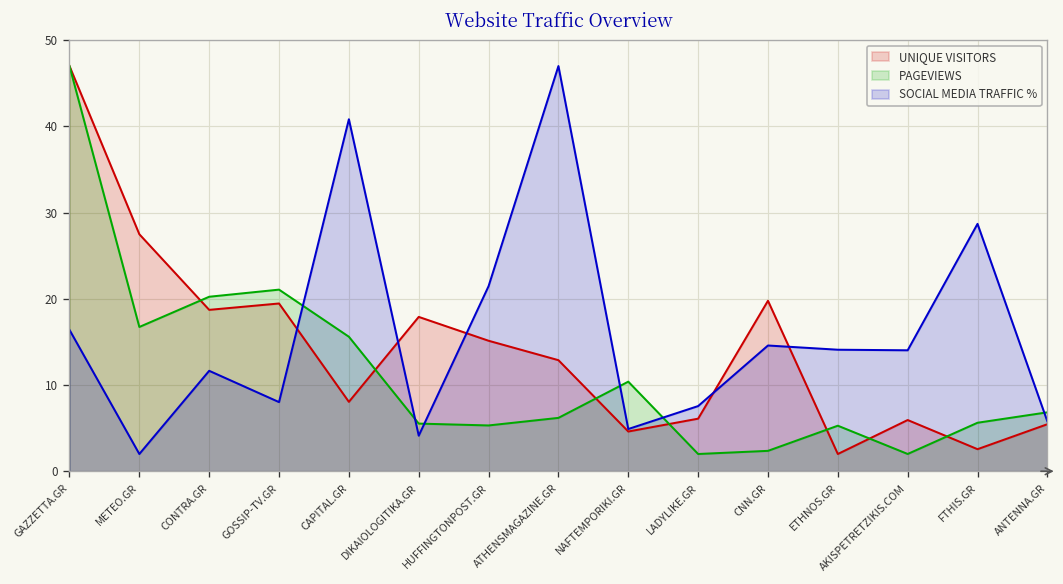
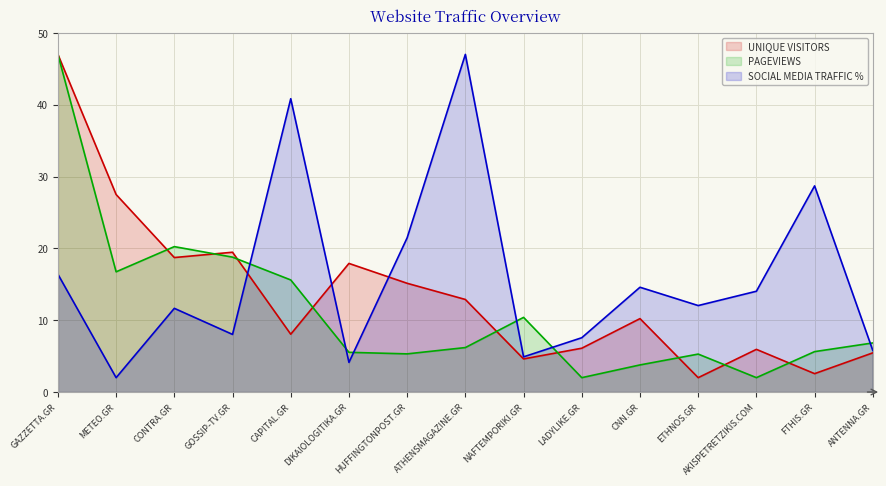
PAGEVIEWS, GOSSIP-TV.GR: 21 -> 19
UNIQUE VISITORS, CNN.GR: 20 -> 10
PAGEVIEWS, CNN.GR: 2 -> 4
SOCIAL MEDIA TRAFFIC %, ETHNOS.GR: 14 -> 12
